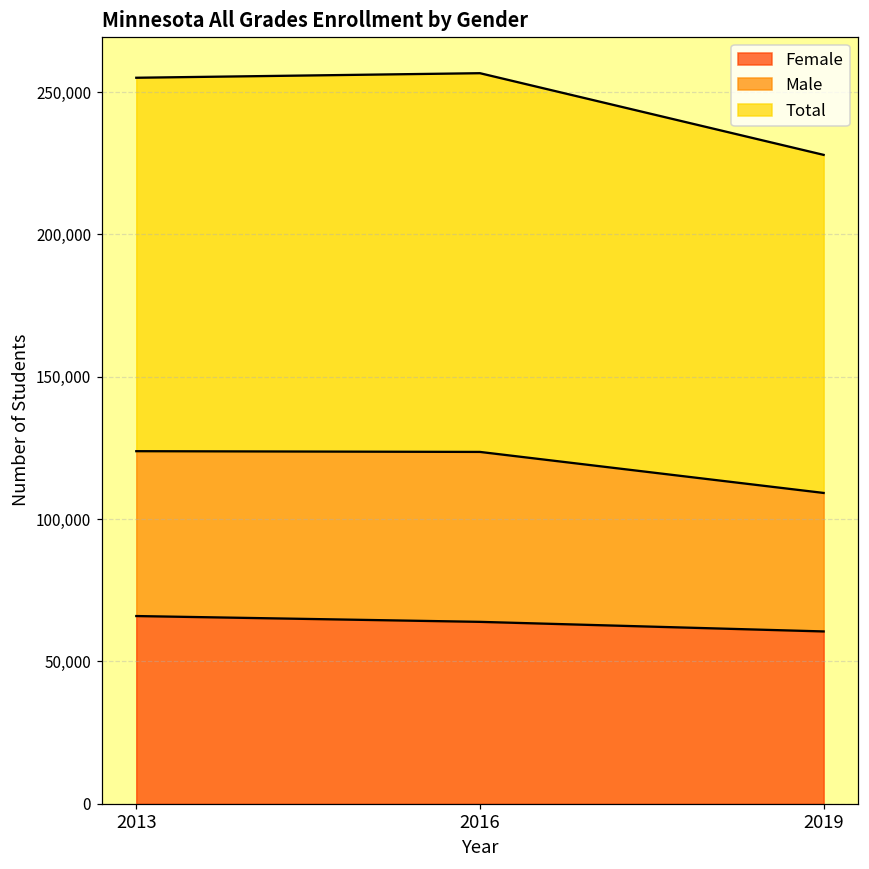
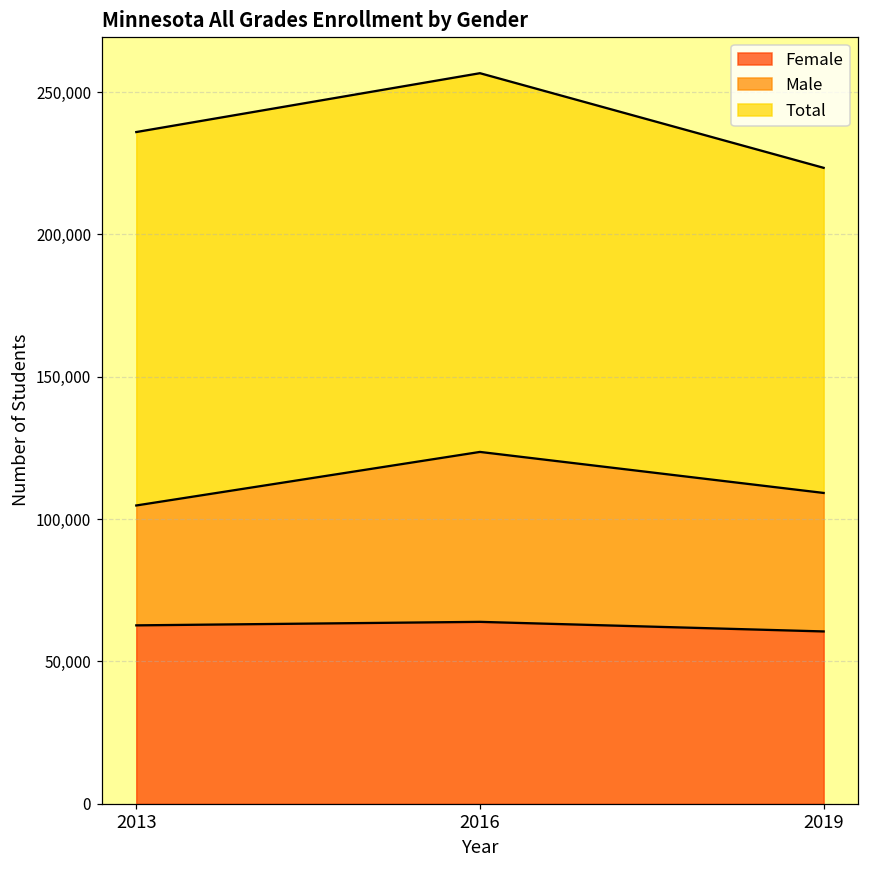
Female, 2013: 66,000 -> 63,000
Male, 2013: 58,000 -> 42,000
Total, 2019: 119,000 -> 114,000
